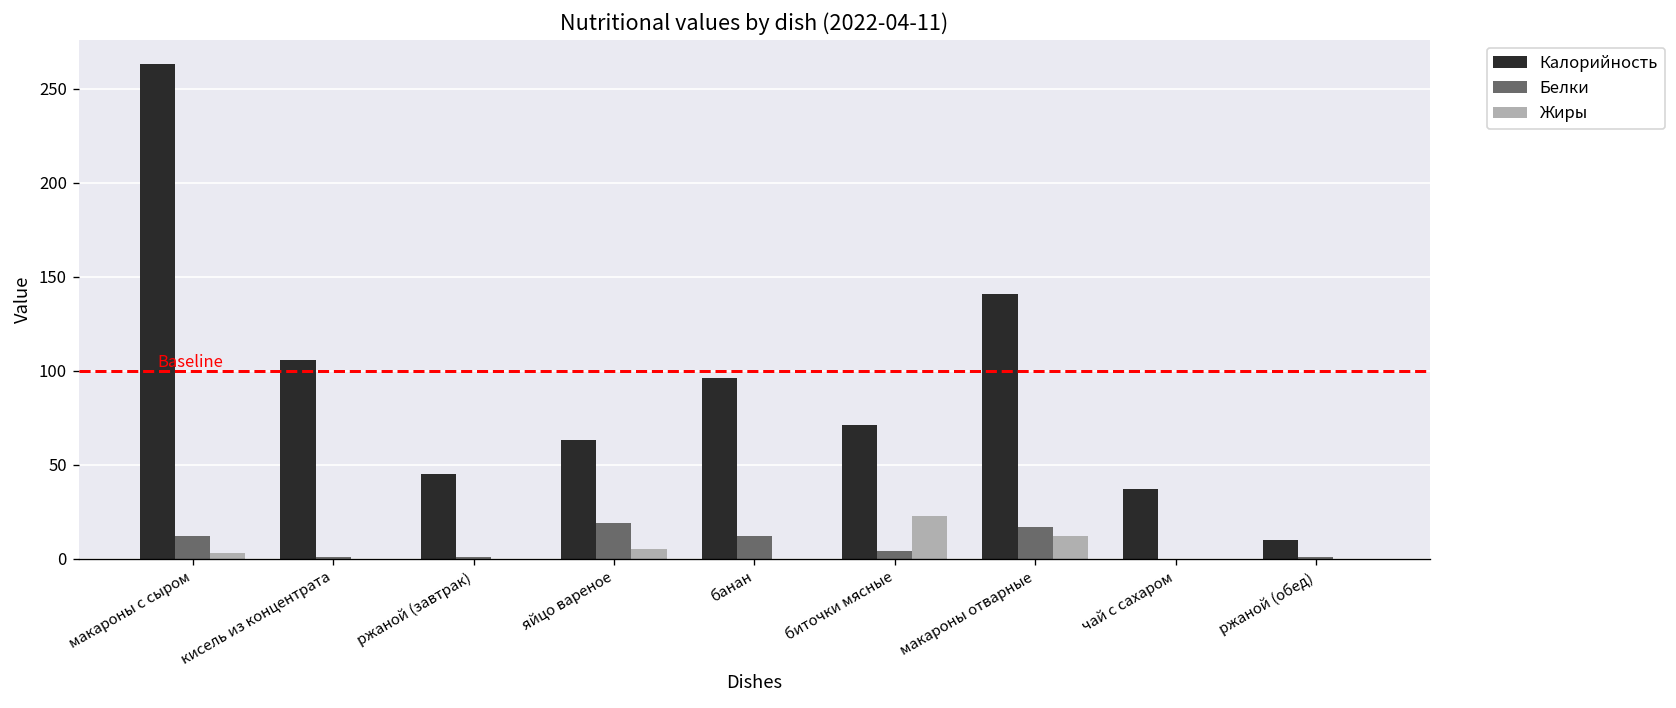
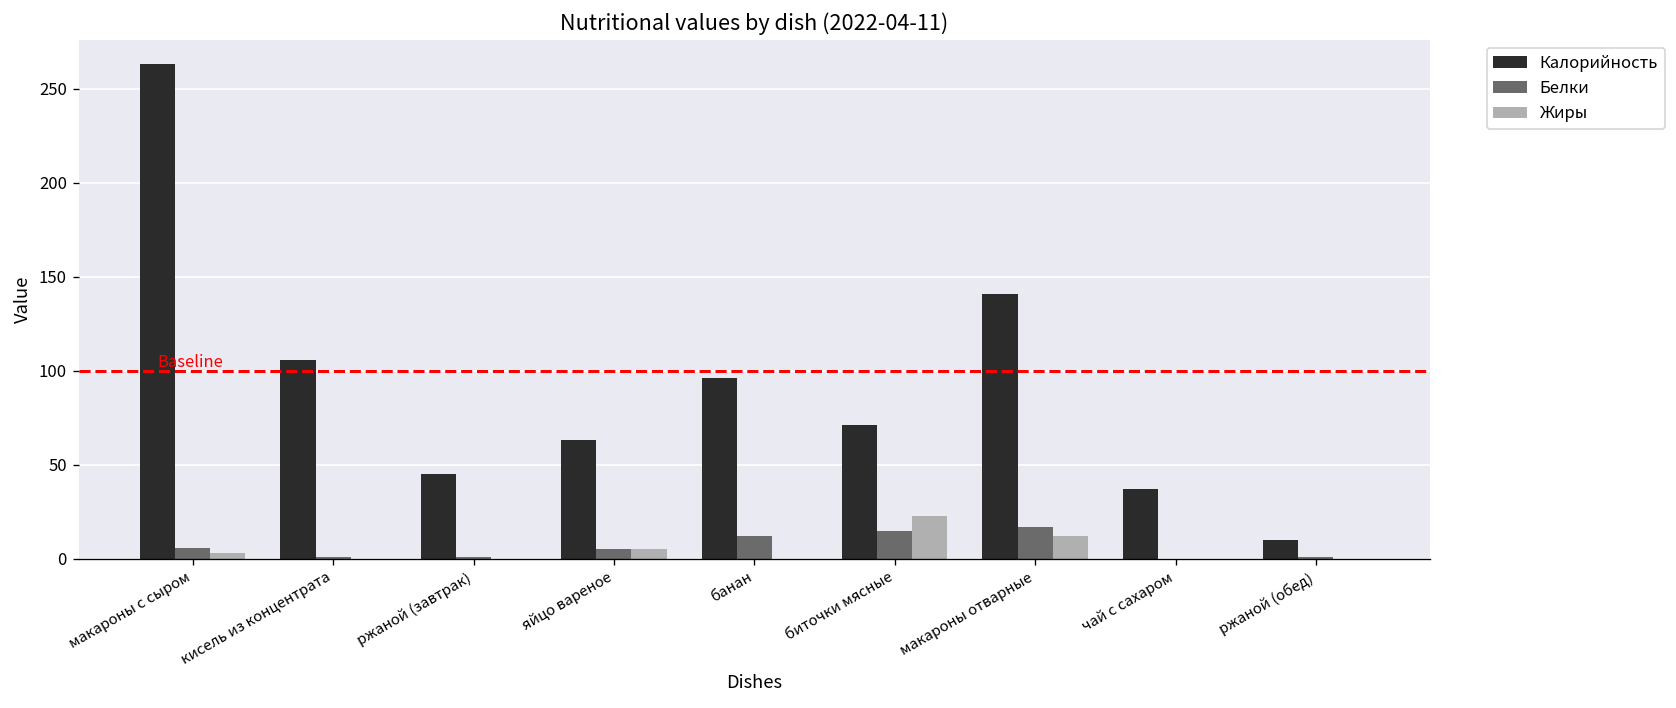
Белки, макароны с сыром: 12 -> 6
Белки, яйцо вареное: 19 -> 5
Белки, биточки мясные: 4 -> 15
